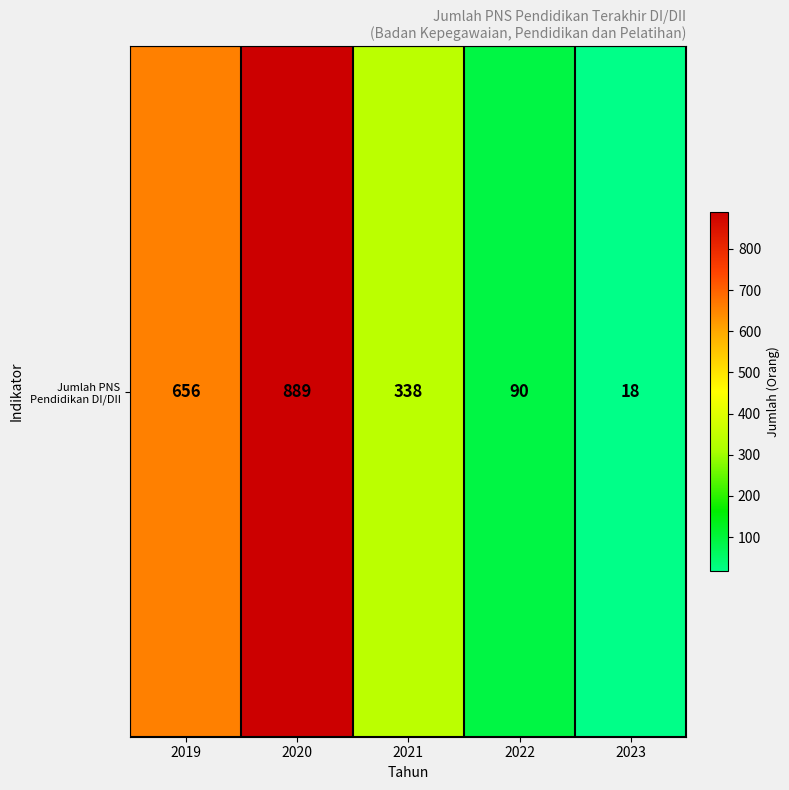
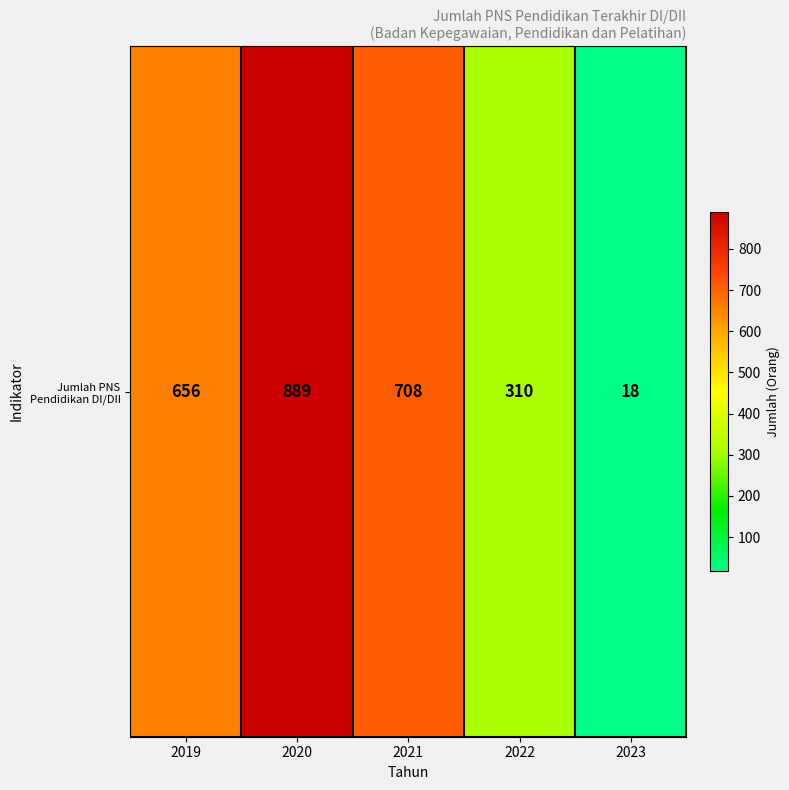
Jumlah PNS Pendidikan DI/DII, 2021: 338 -> 708
Jumlah PNS Pendidikan DI/DII, 2022: 90 -> 310
